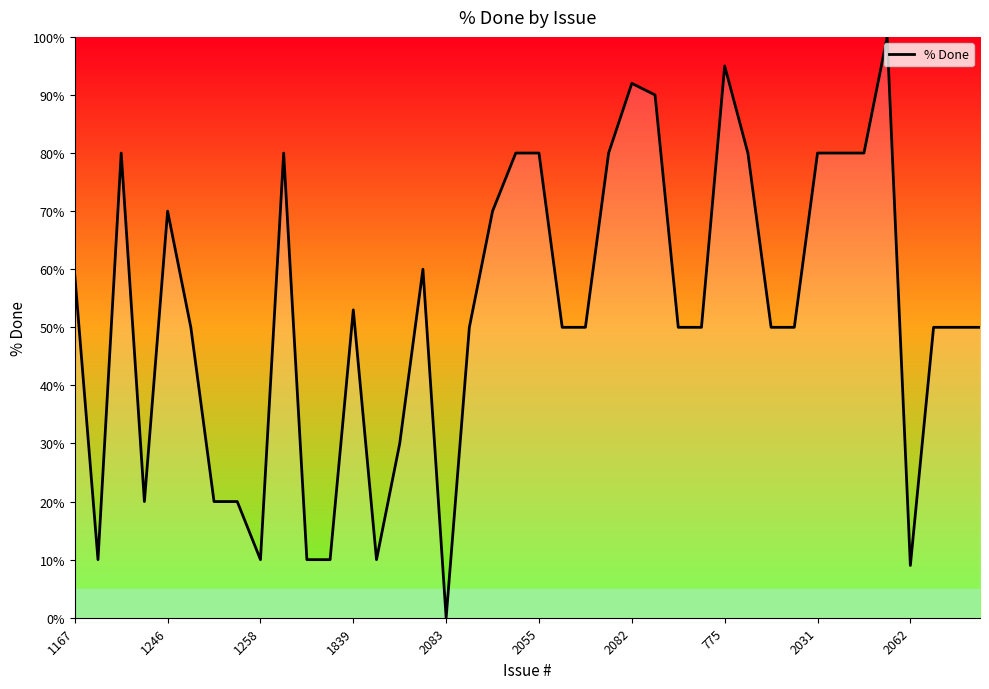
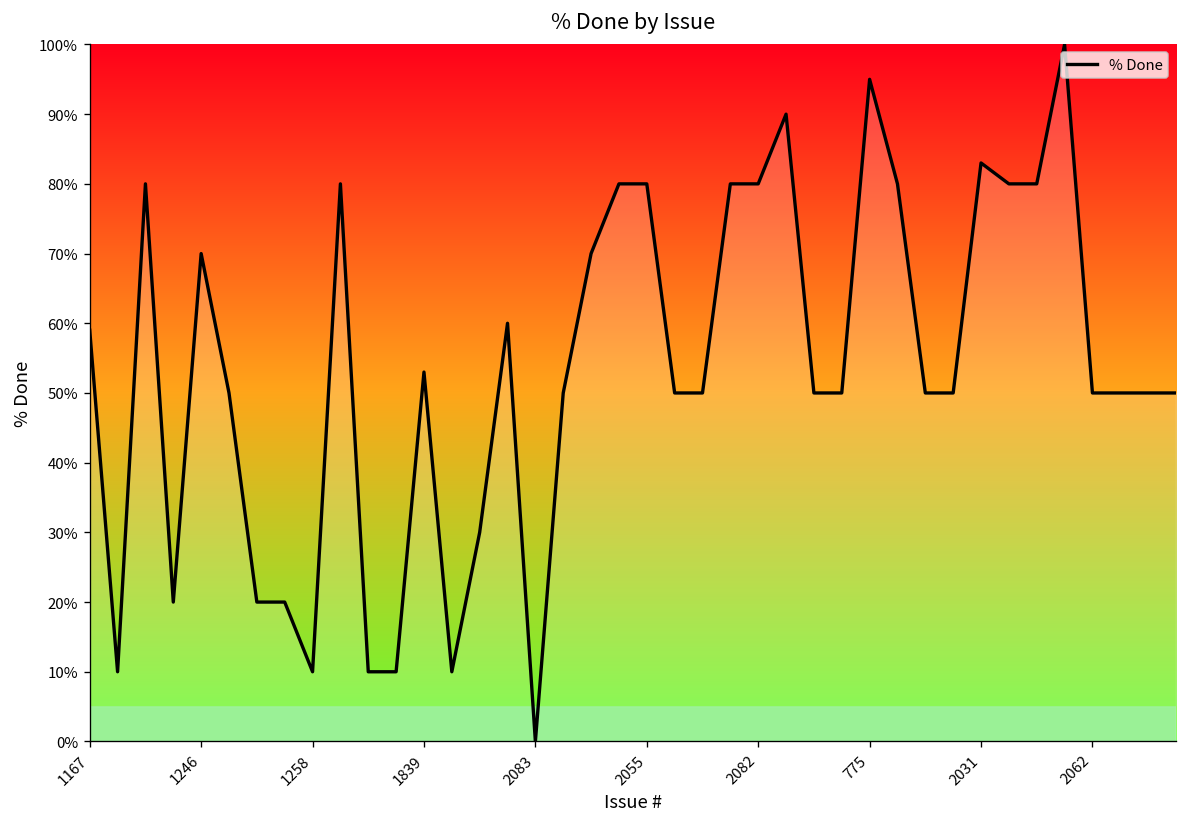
2082: 92% -> 80%
2031: 80% -> 83%
2062: 9% -> 50%
